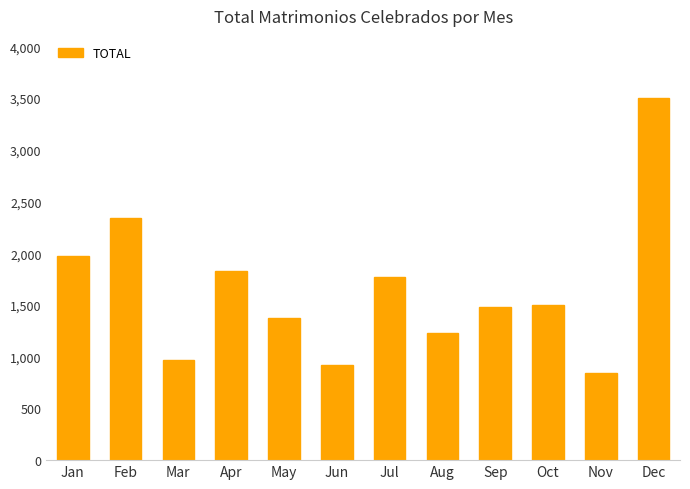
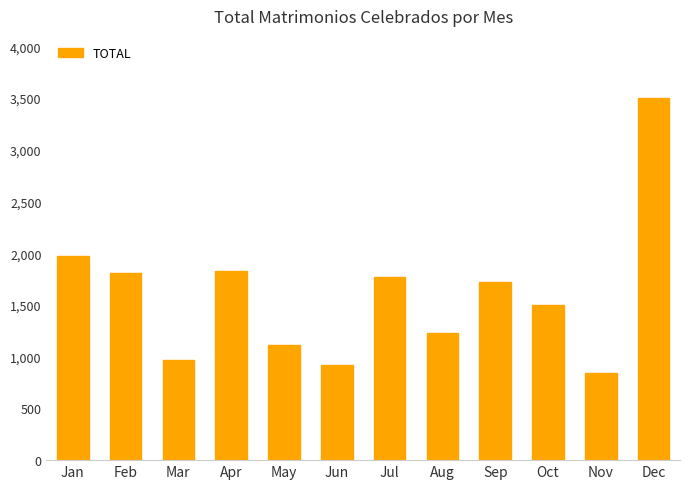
Feb: 2,340 -> 1,800
May: 1,380 -> 1,110
Sep: 1,480 -> 1,720
